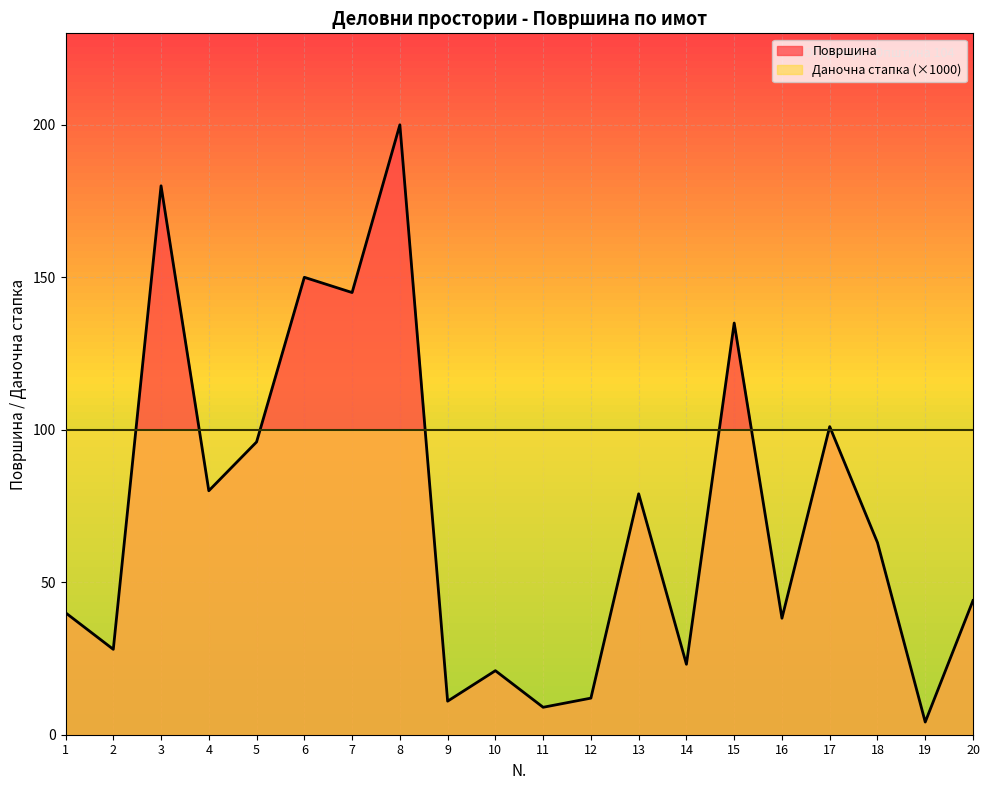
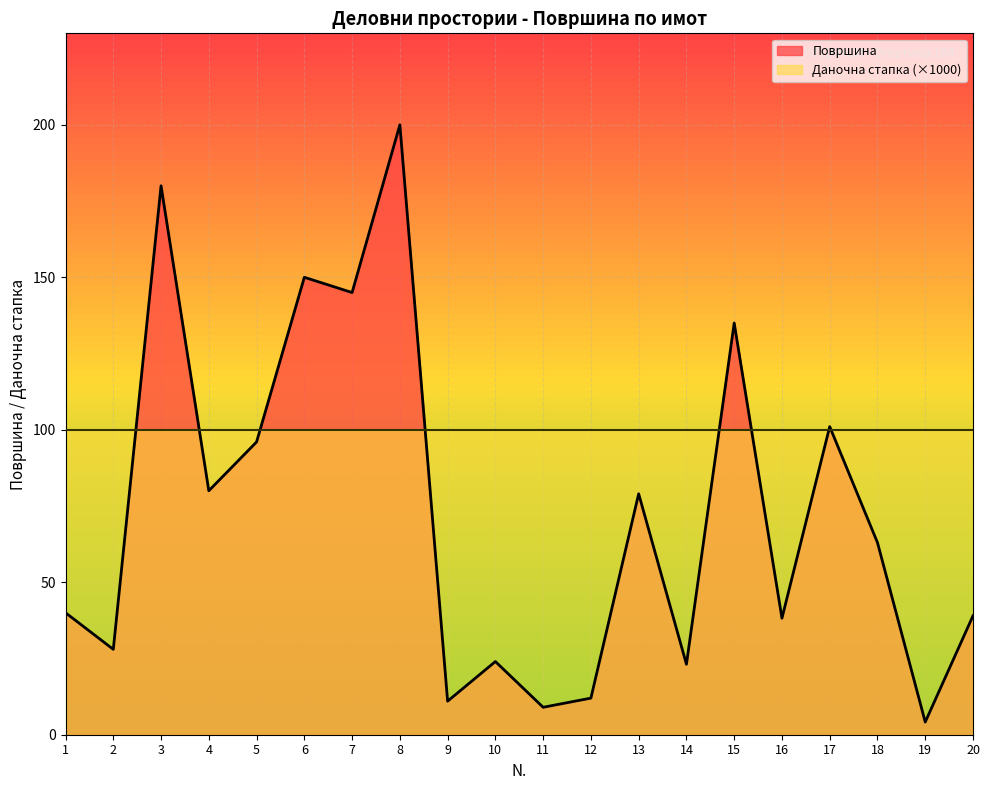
Површина, 10: 21 -> 24
Површина, 20: 44 -> 39
